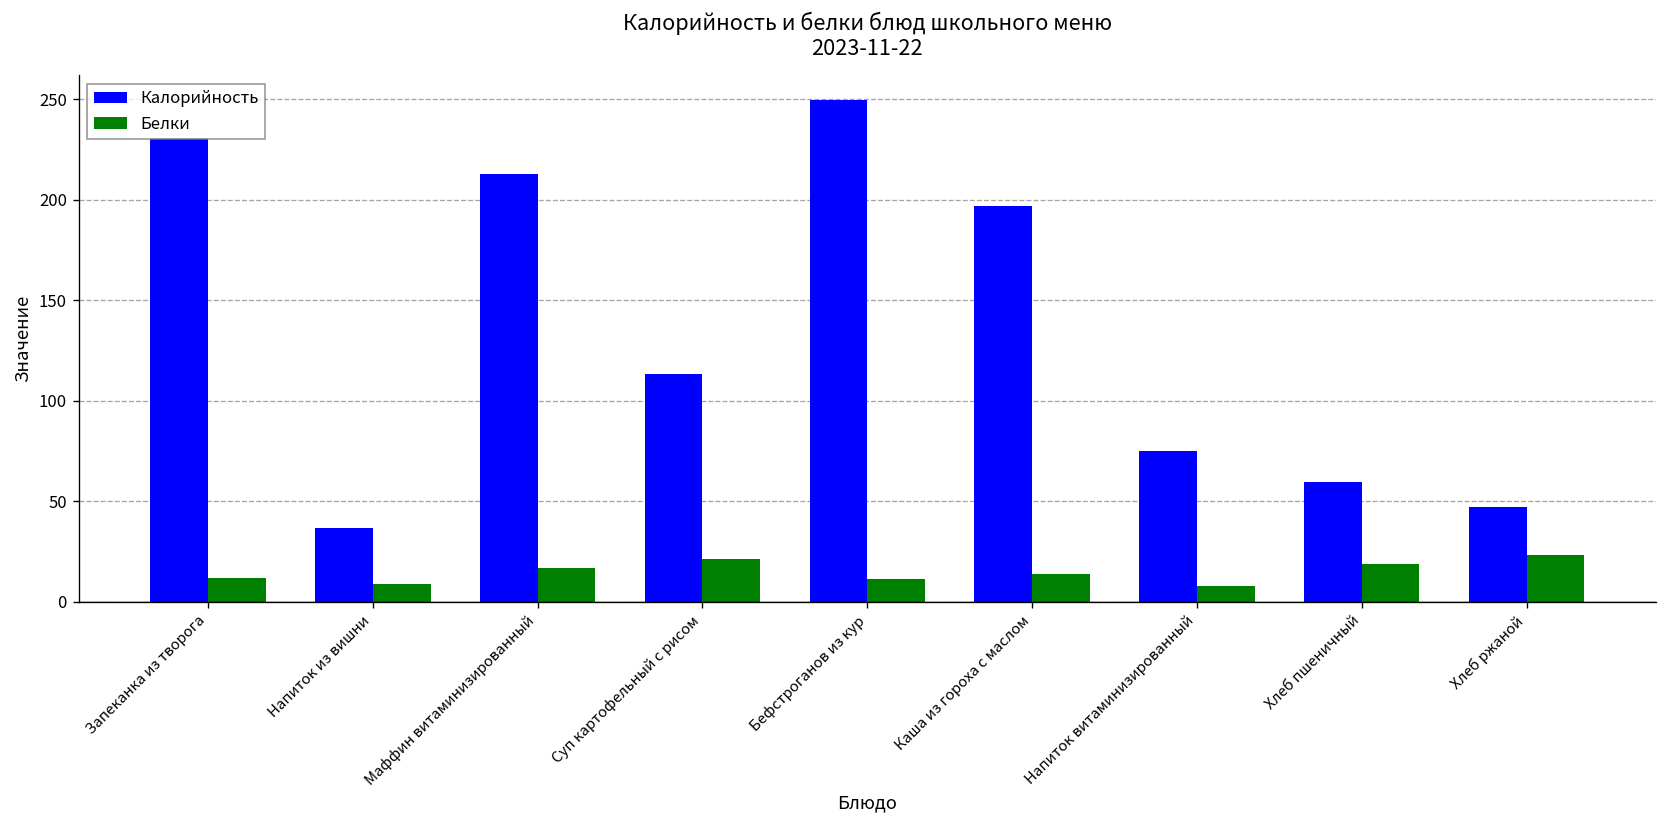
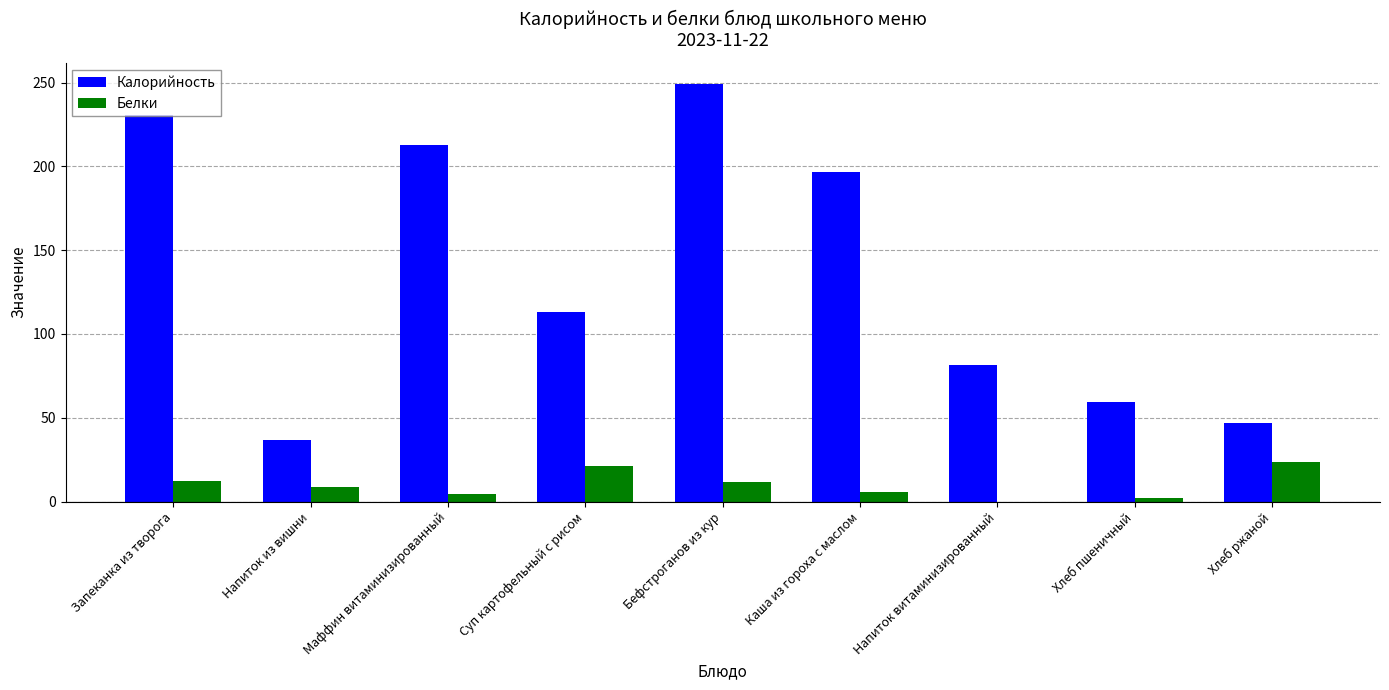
Белки, Маффин витаминизированный: 17 -> 4
Белки, Каша из гороха с маслом: 14 -> 6
Калорийность, Напиток витаминизированный: 75 -> 82
Белки, Напиток витаминизированный: 8 -> 0
Белки, Хлеб пшеничный: 19 -> 2
